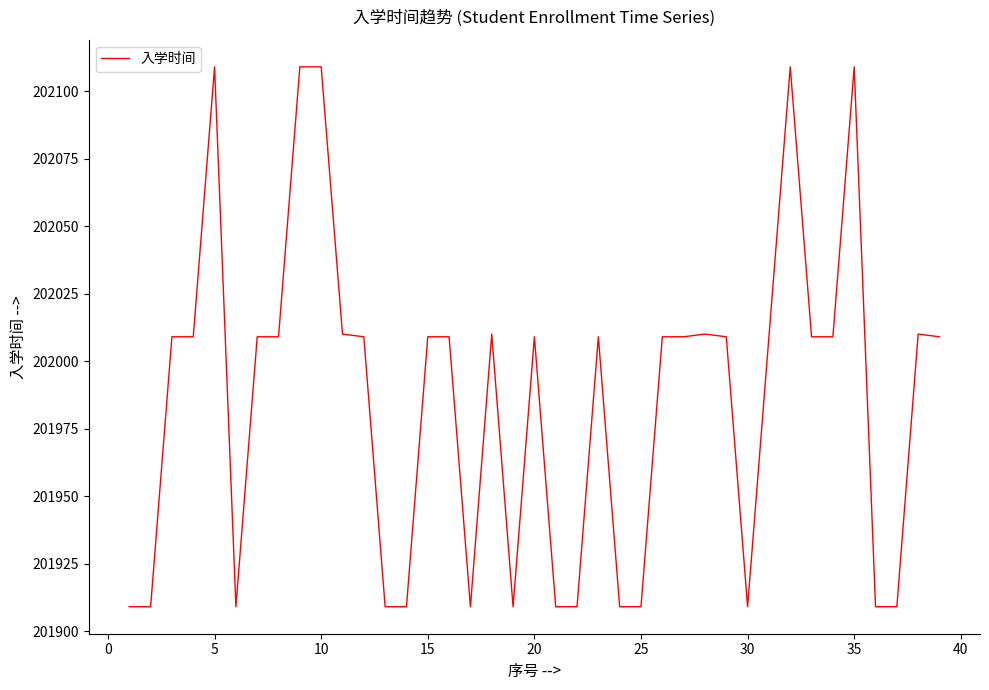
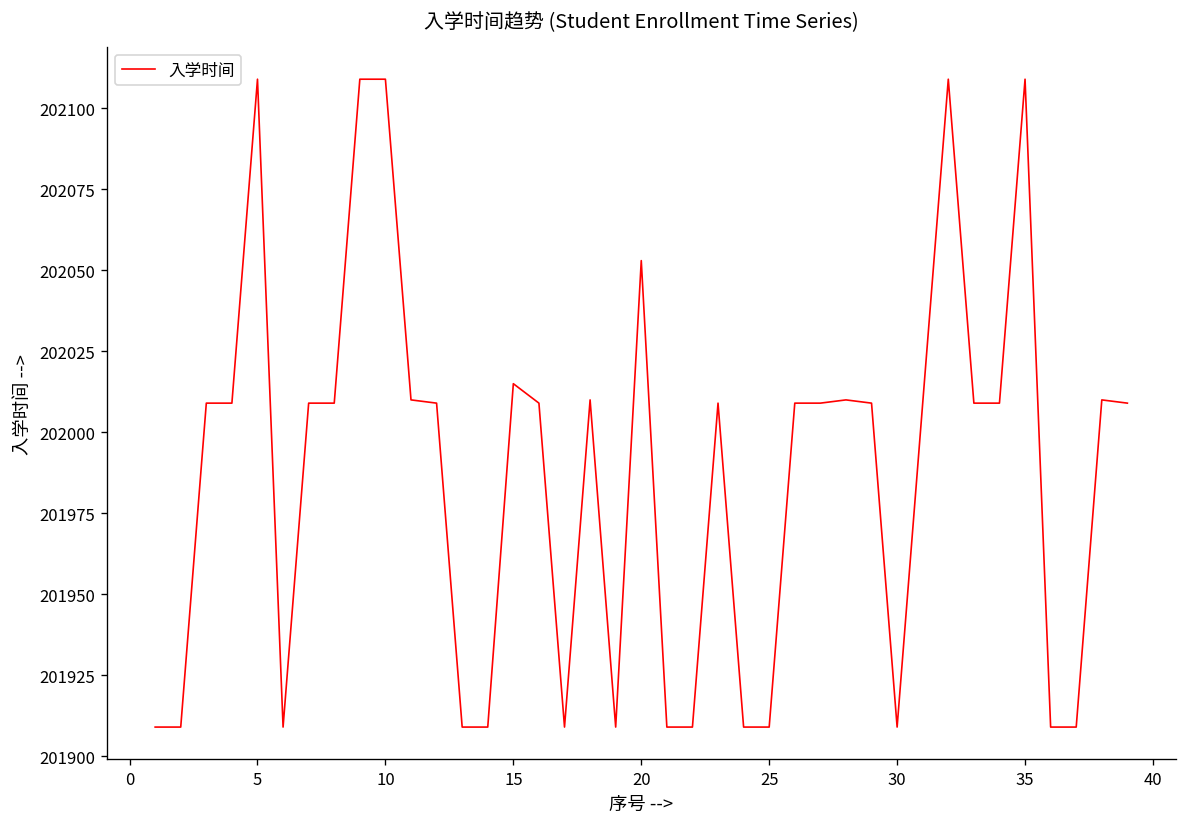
15: 202009 -> 202015
20: 202009 -> 202053
